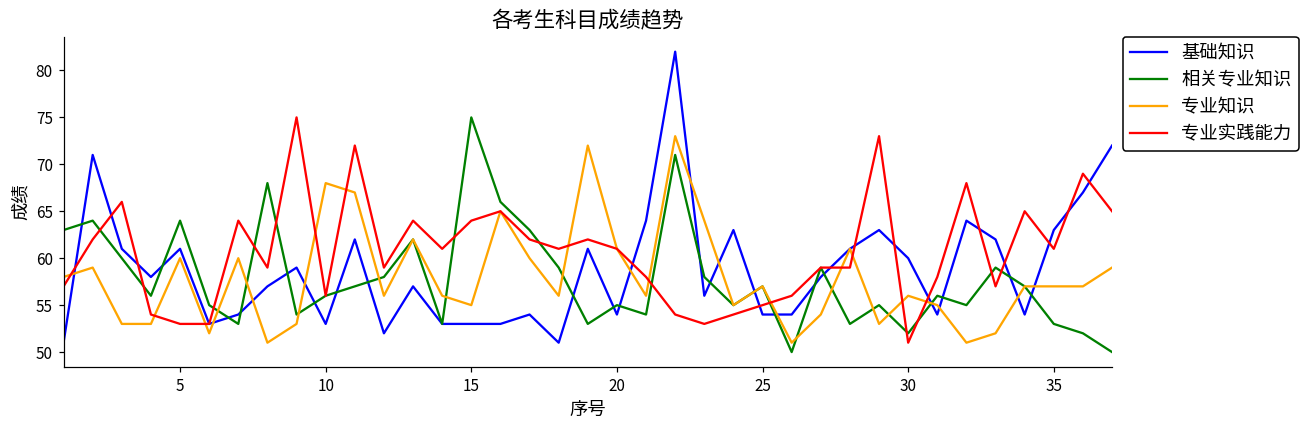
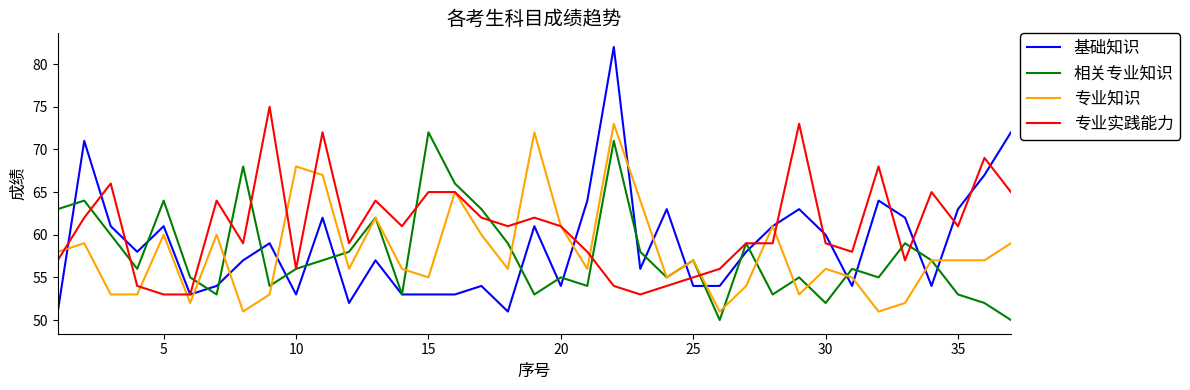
相关专业知识, 15: 75 -> 72
专业实践能力, 15: 64 -> 65
专业实践能力, 30: 51 -> 59
